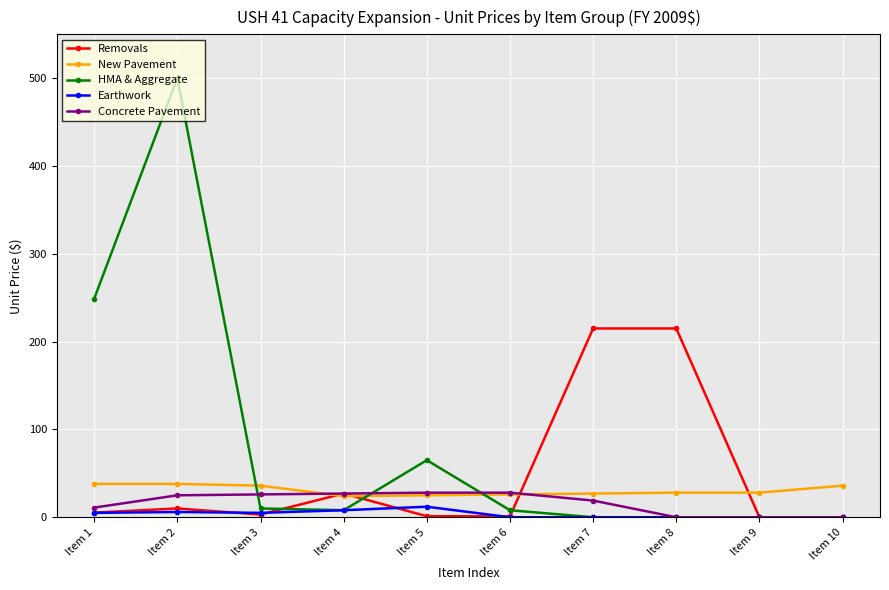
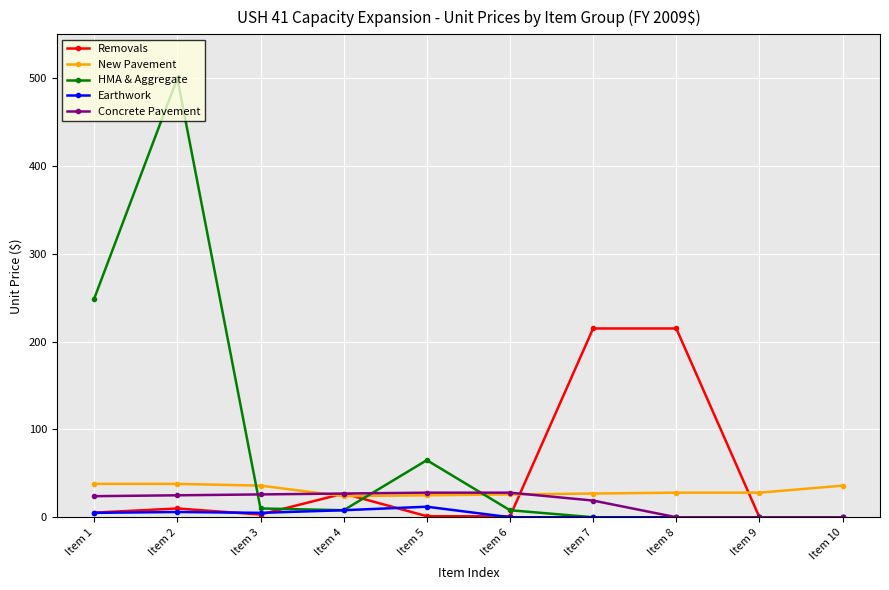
Concrete Pavement, Item 1: 10 -> 20
